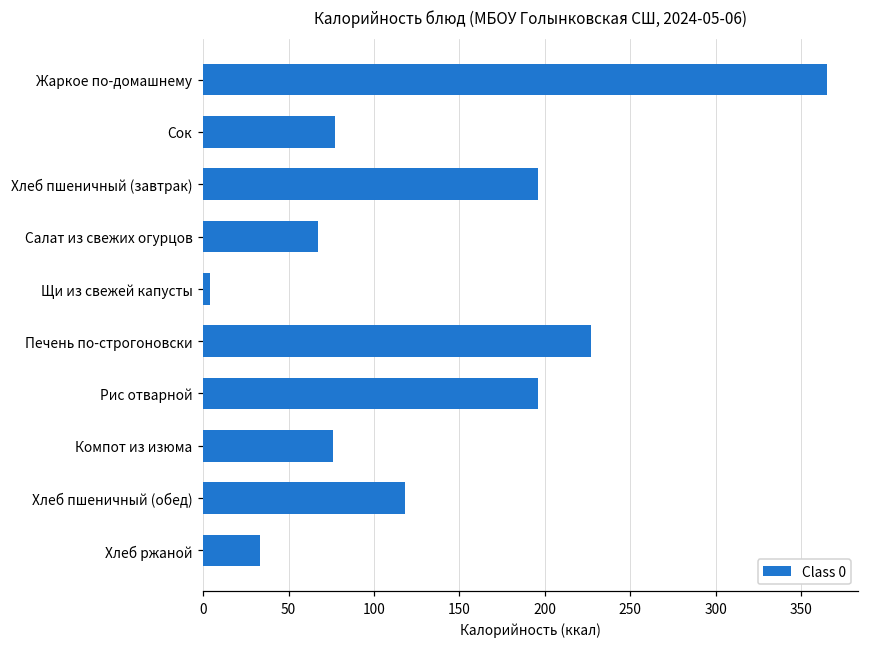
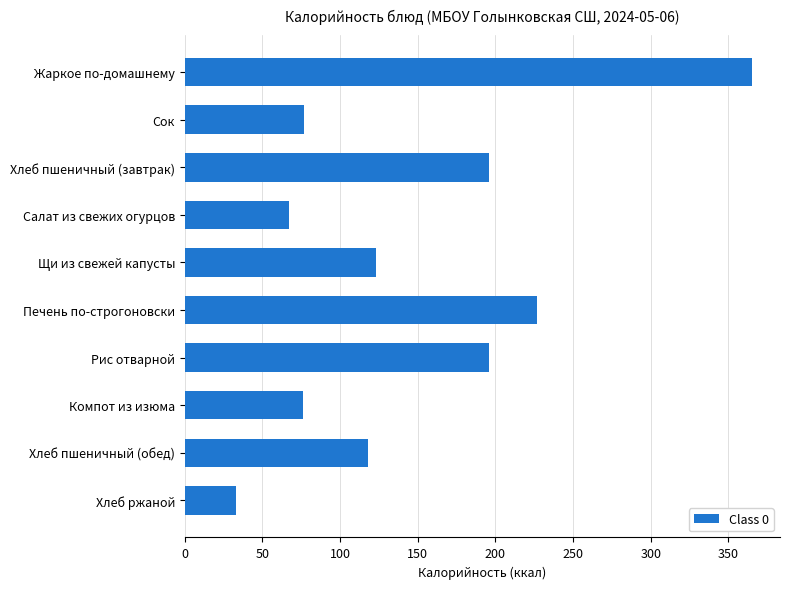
Щи из свежей капусты: 4 -> 123
